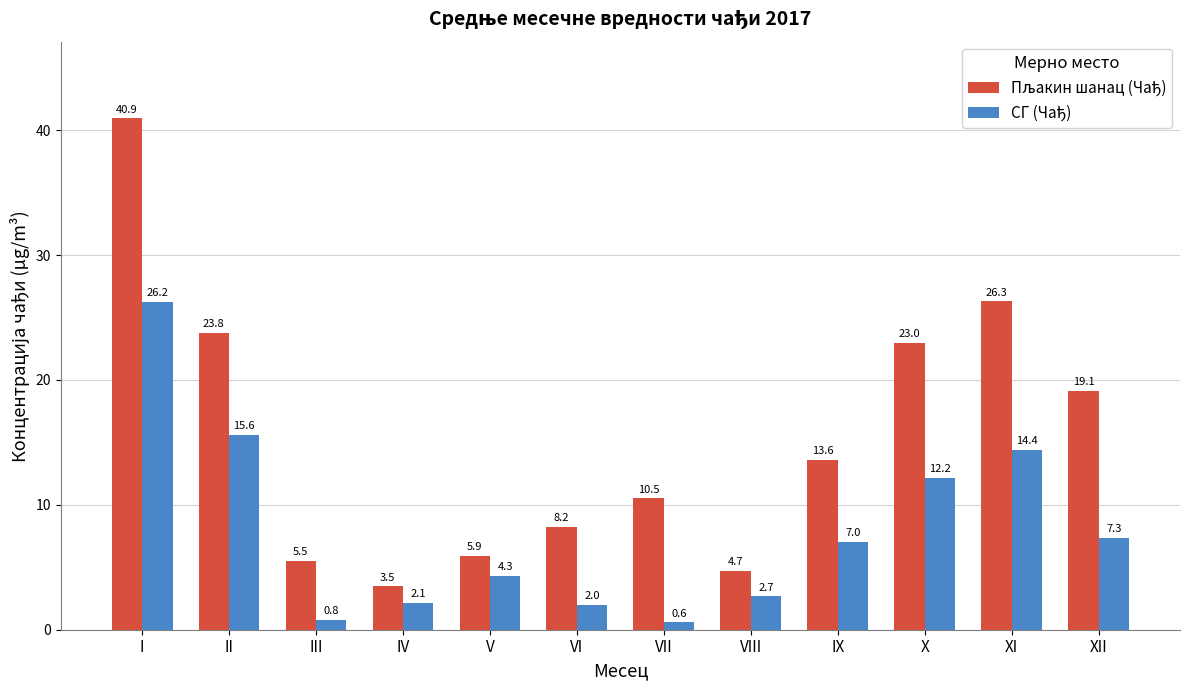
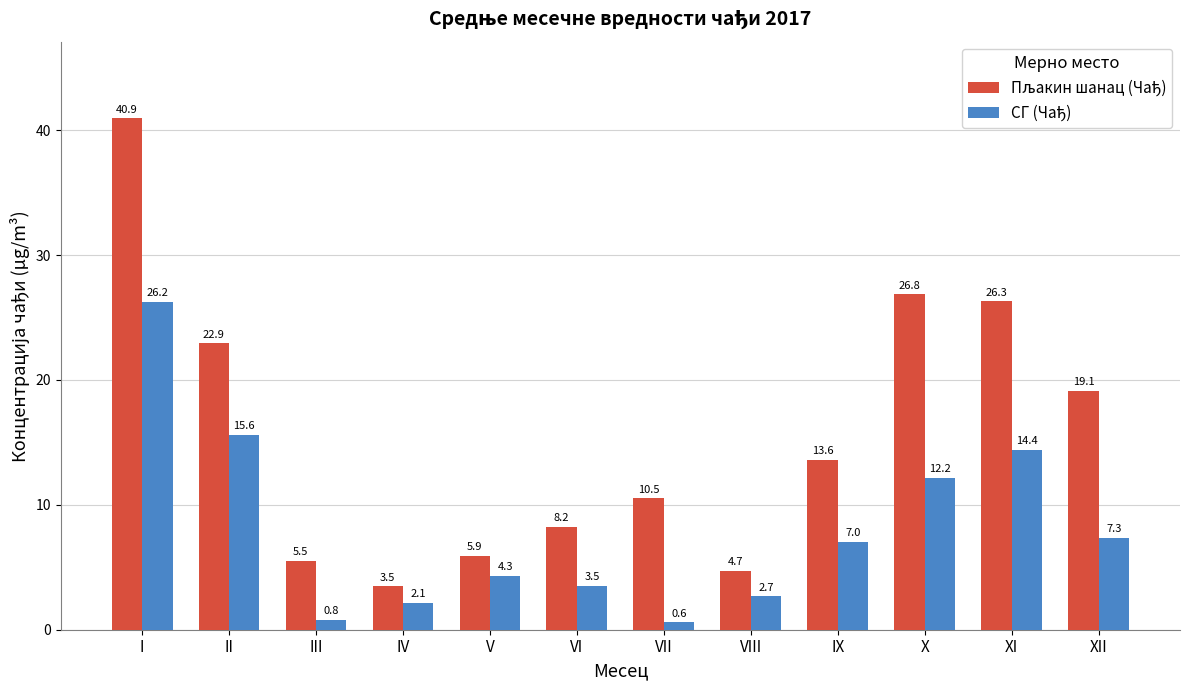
Пљакин шанац (Чађ), II: 23.8 -> 22.9
СГ (Чађ), VI: 2.0 -> 3.5
Пљакин шанац (Чађ), X: 23.0 -> 26.8
